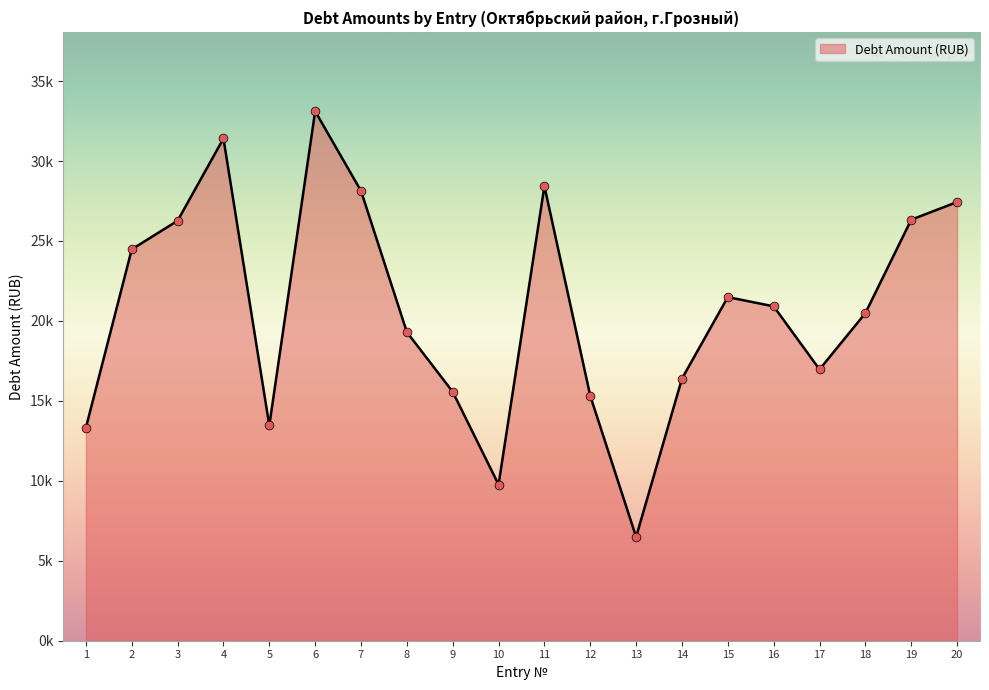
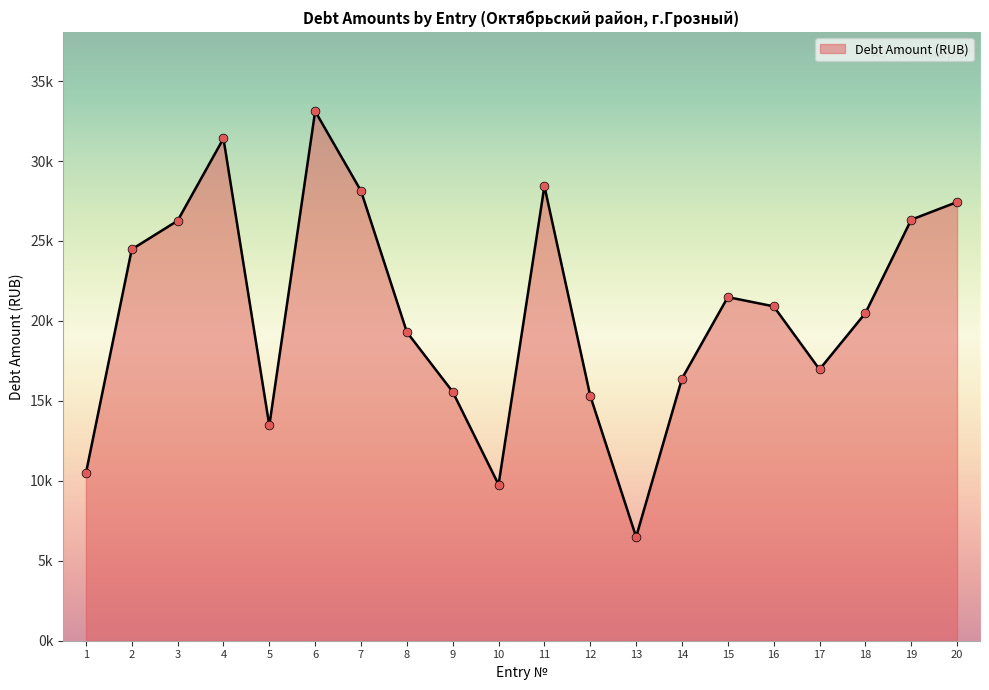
1: 13300 -> 10500
